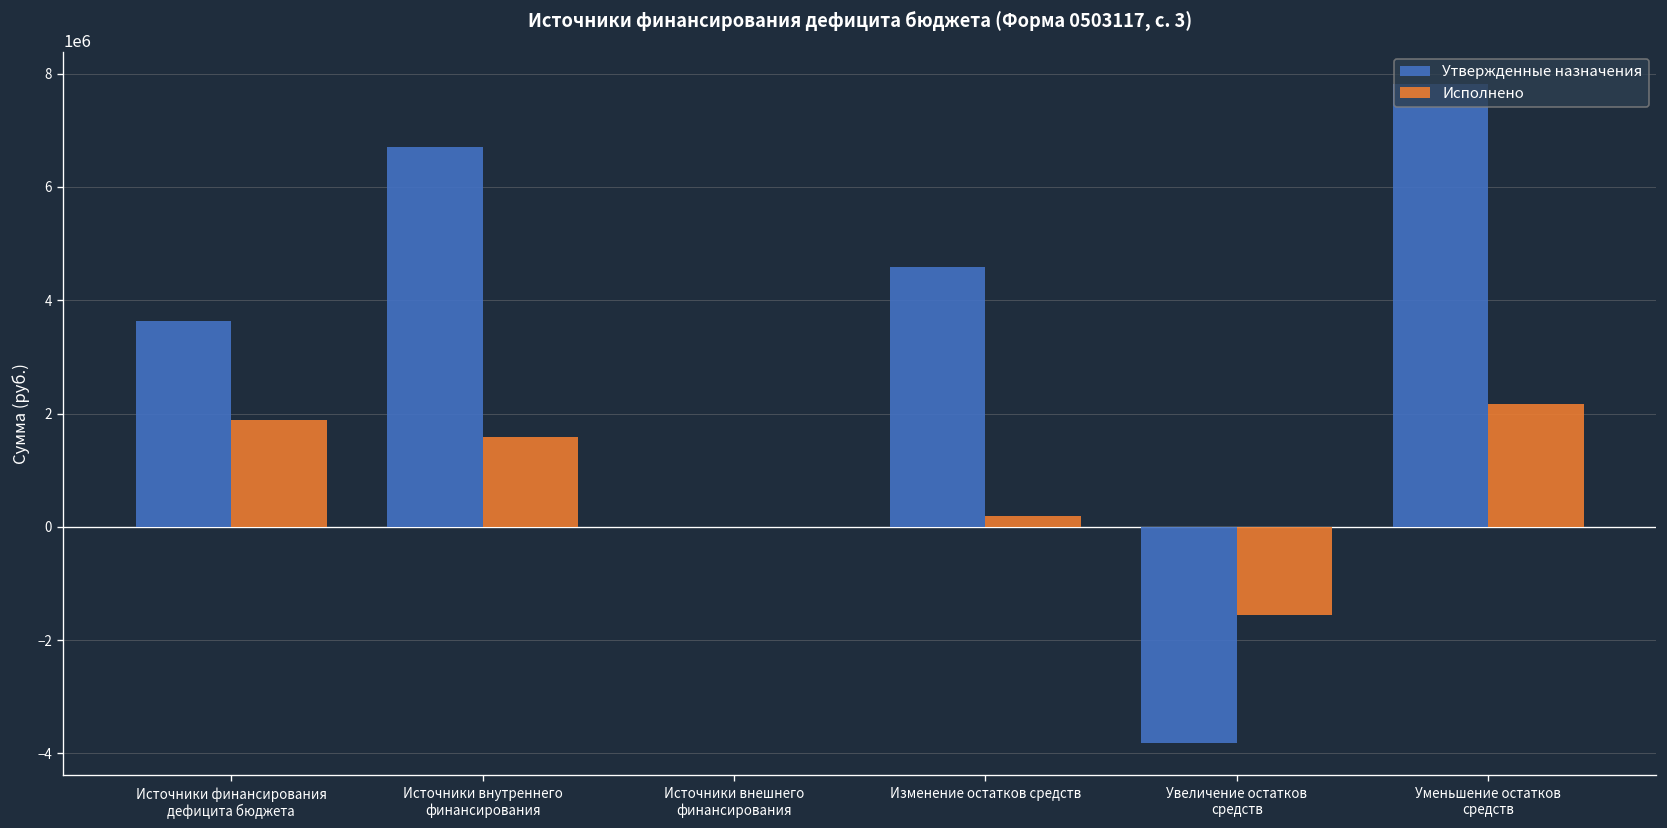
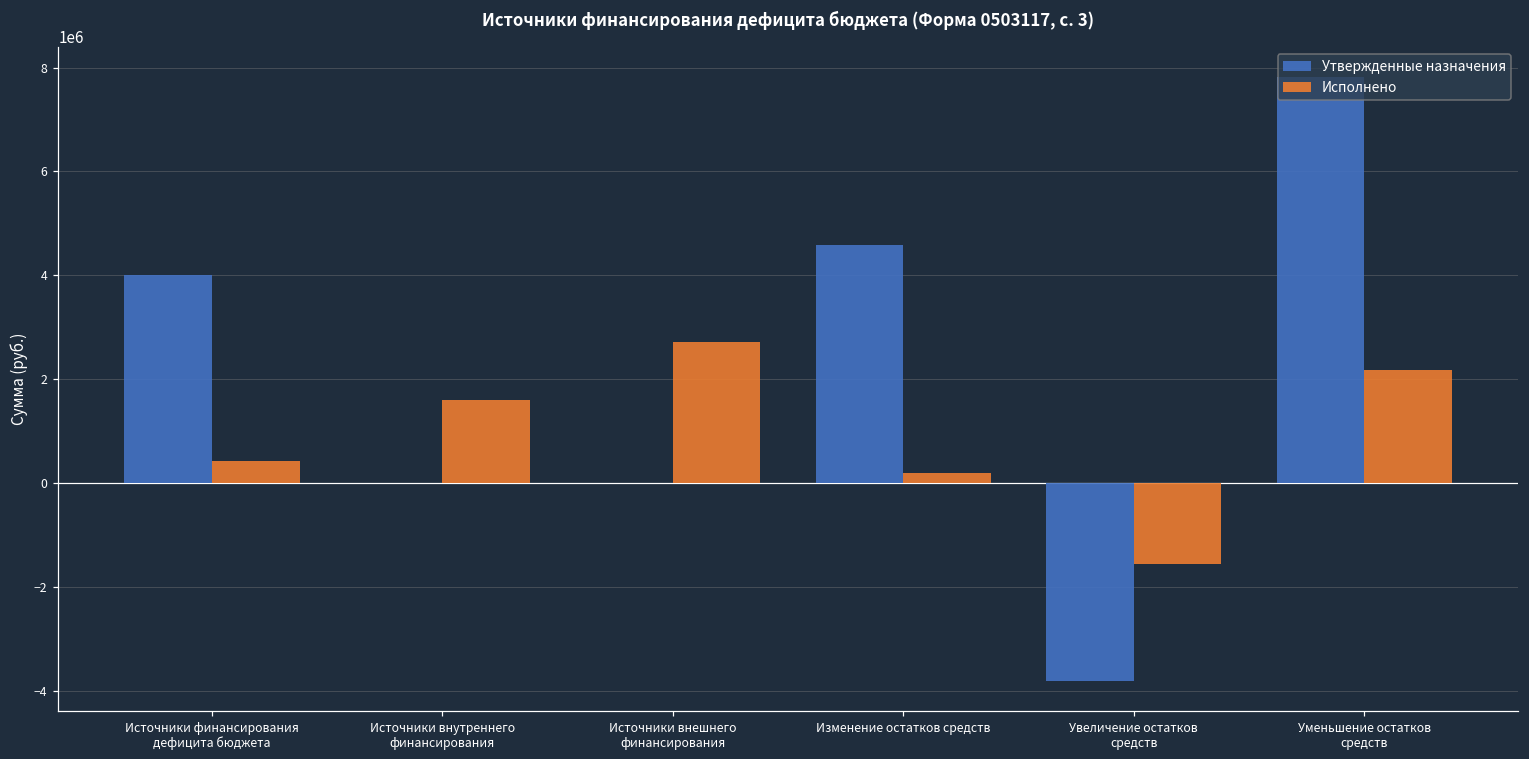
Утвержденные назначения, Источники финансирования дефицита бюджета: 3600000 -> 4000000
Исполнено, Источники финансирования дефицита бюджета: 1900000 -> 400000
Утвержденные назначения, Источники внутреннего финансирования: 6700000 -> 0
Исполнено, Источники внешнего финансирования: 0 -> 2700000
